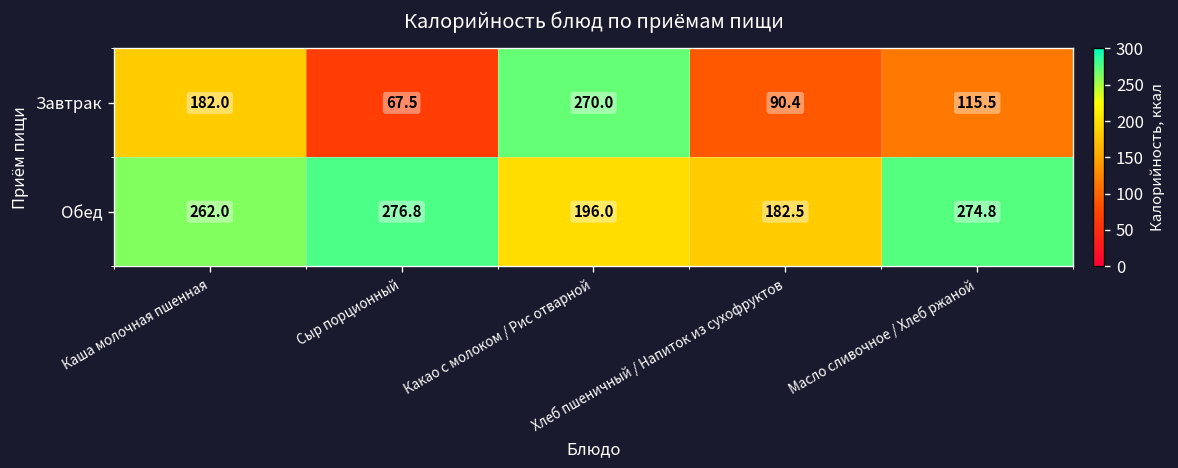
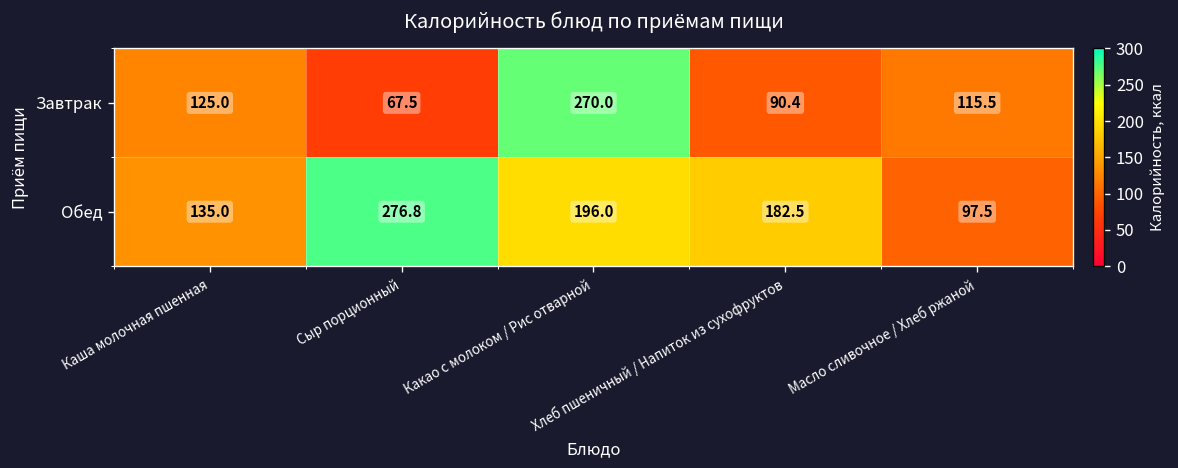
Завтрак, Каша молочная пшенная: 182.0 -> 125.0
Обед, Каша молочная пшенная: 262.0 -> 135.0
Обед, Масло сливочное / Хлеб ржаной: 274.8 -> 97.5
